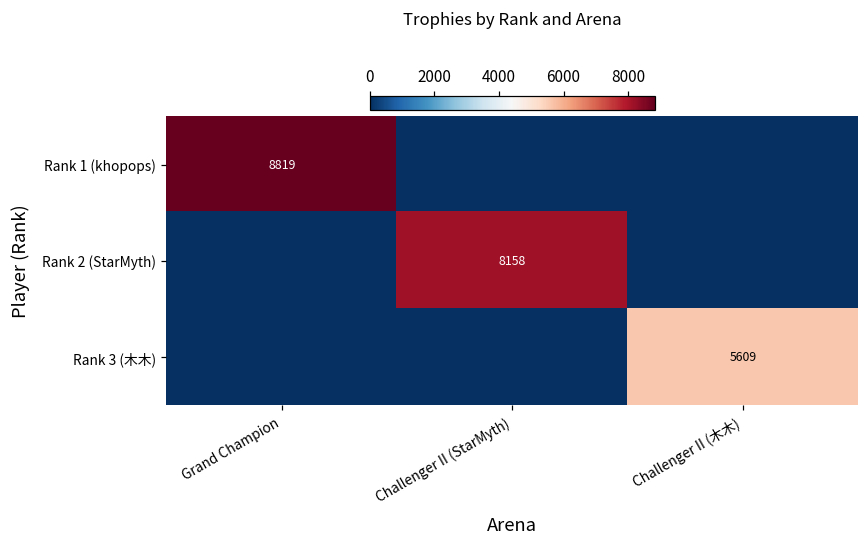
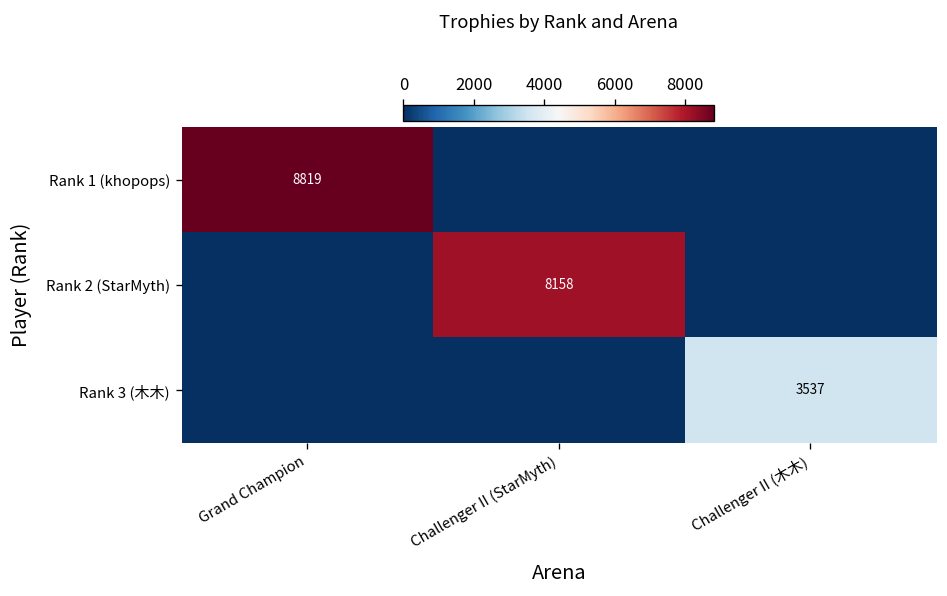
Rank 3 (木木), Challenger II (木木): 5609 -> 3537
